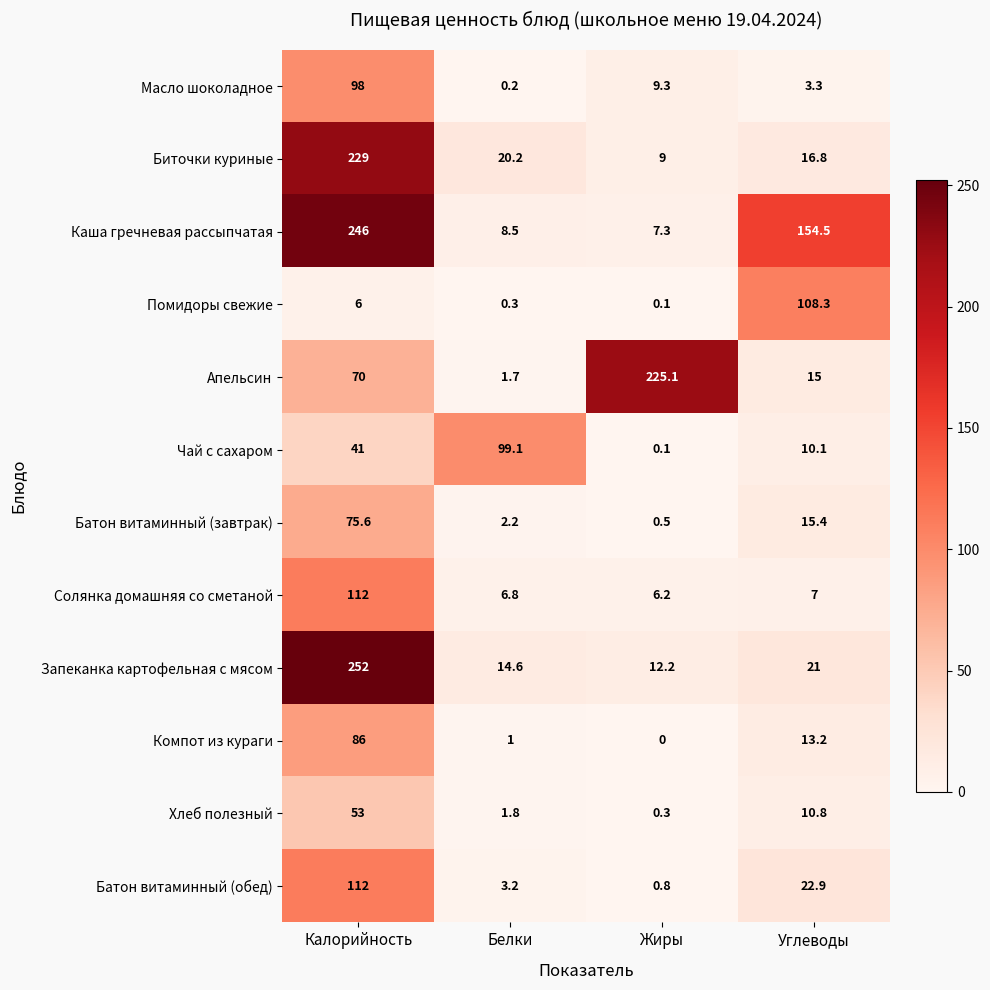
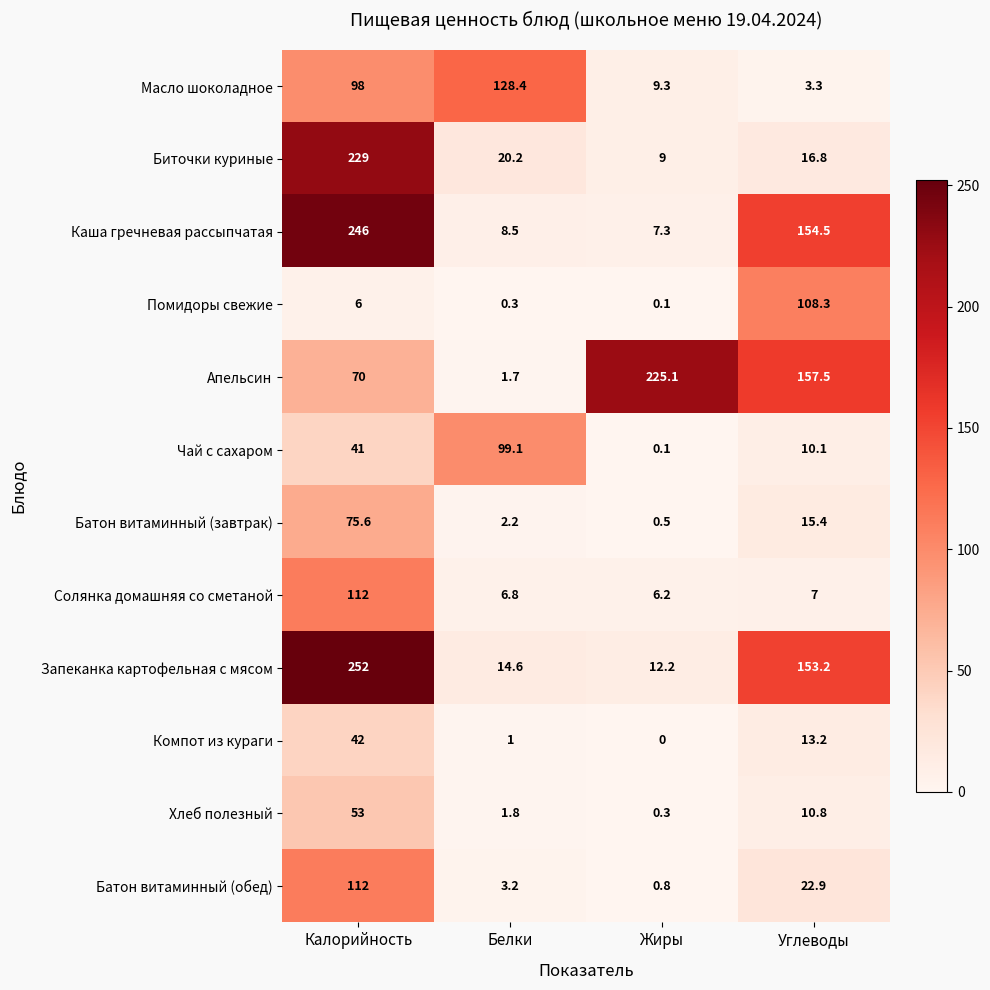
Масло шоколадное, Белки: 0.2 -> 128.4
Апельсин, Углеводы: 15 -> 157.5
Запеканка картофельная с мясом, Углеводы: 21 -> 153.2
Компот из кураги, Калорийность: 86 -> 42
